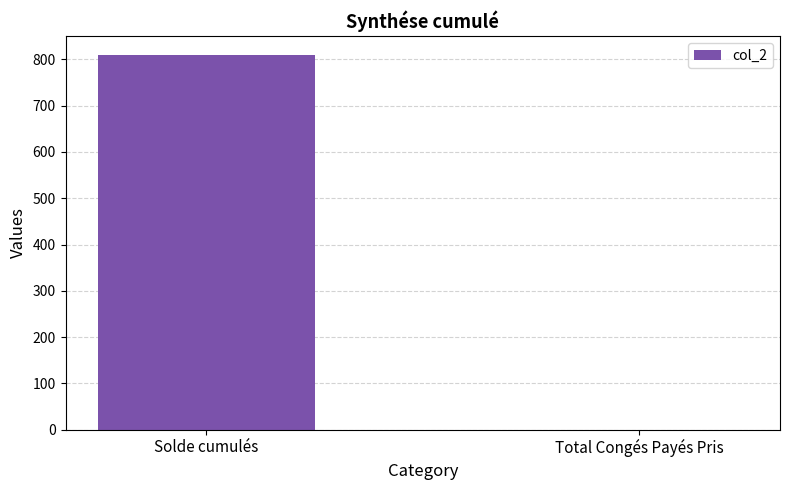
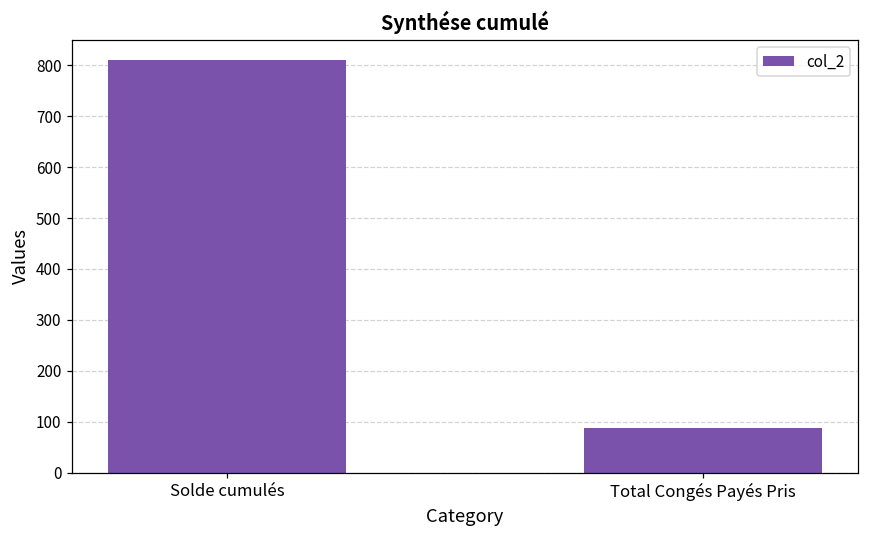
Total Congés Payés Pris: 0 -> 90
